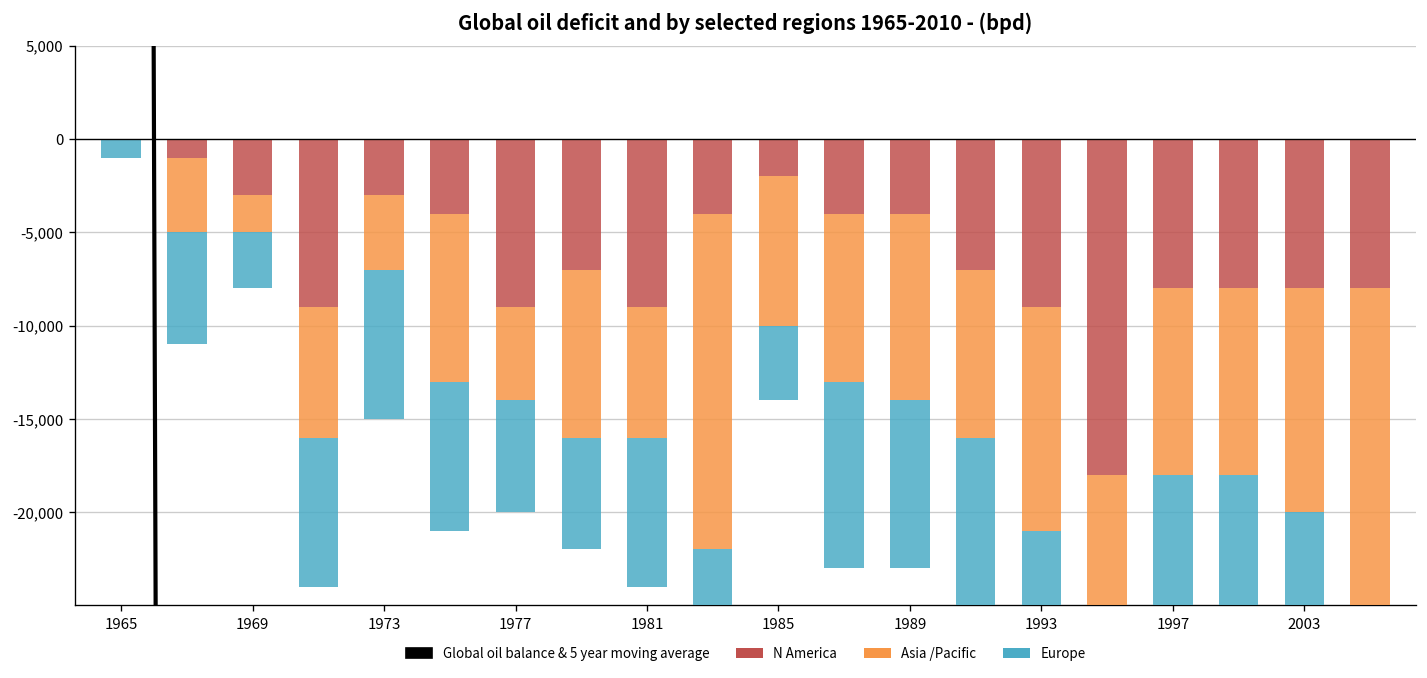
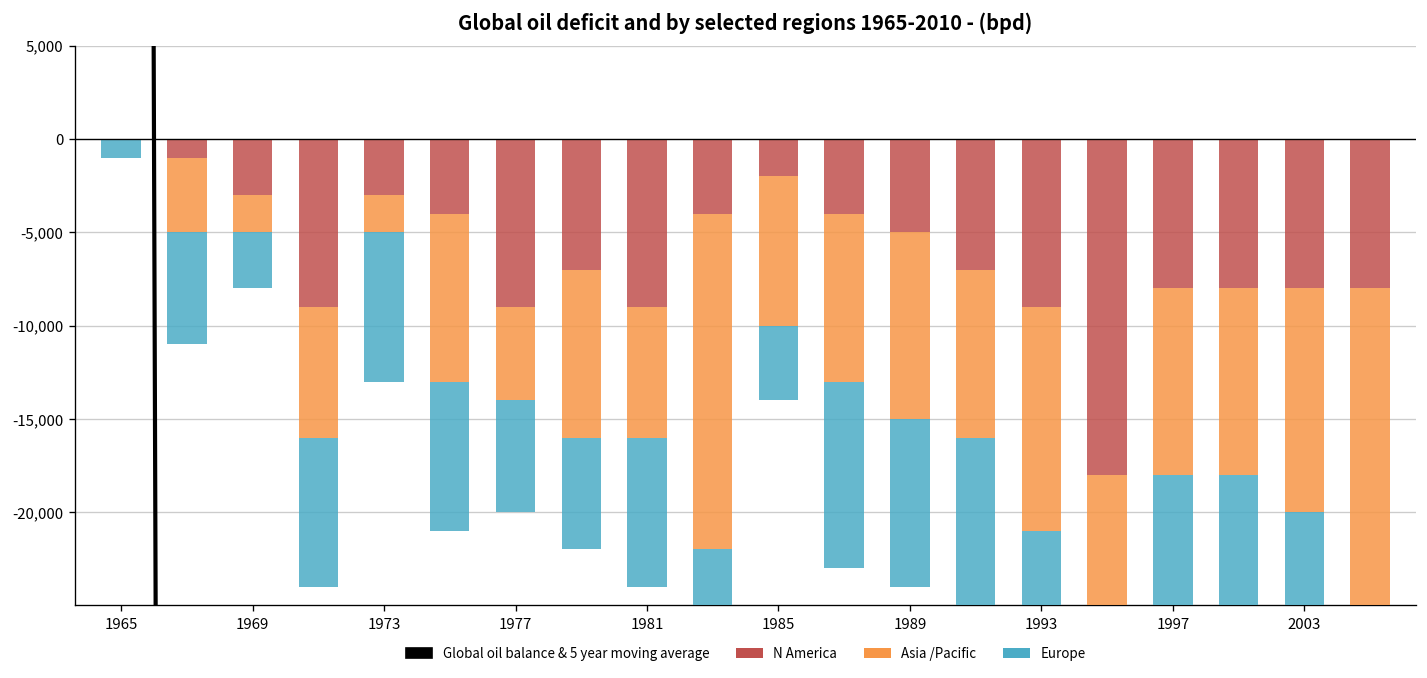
Asia /Pacific, 1973: -4,000 -> -2,000
N America, 1989: -4,000 -> -5,000
